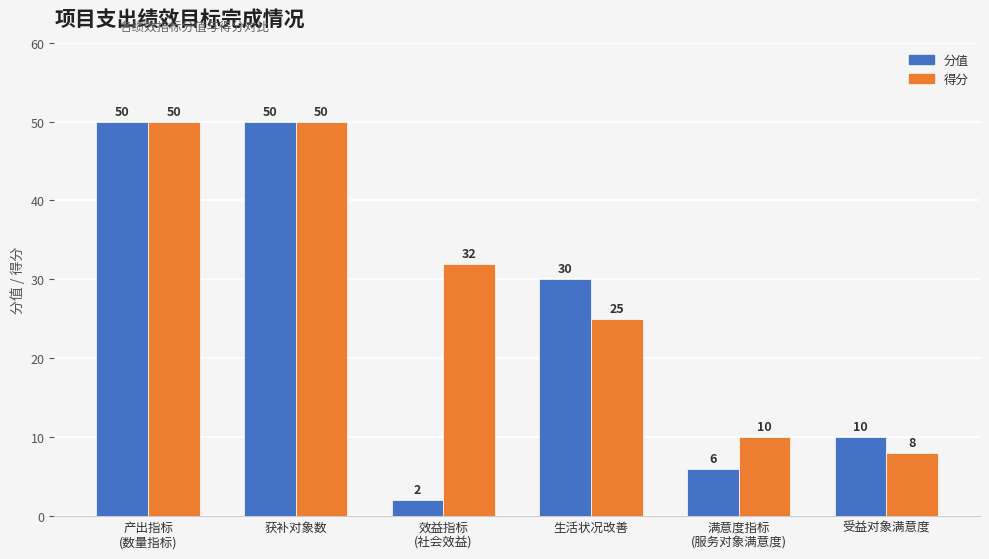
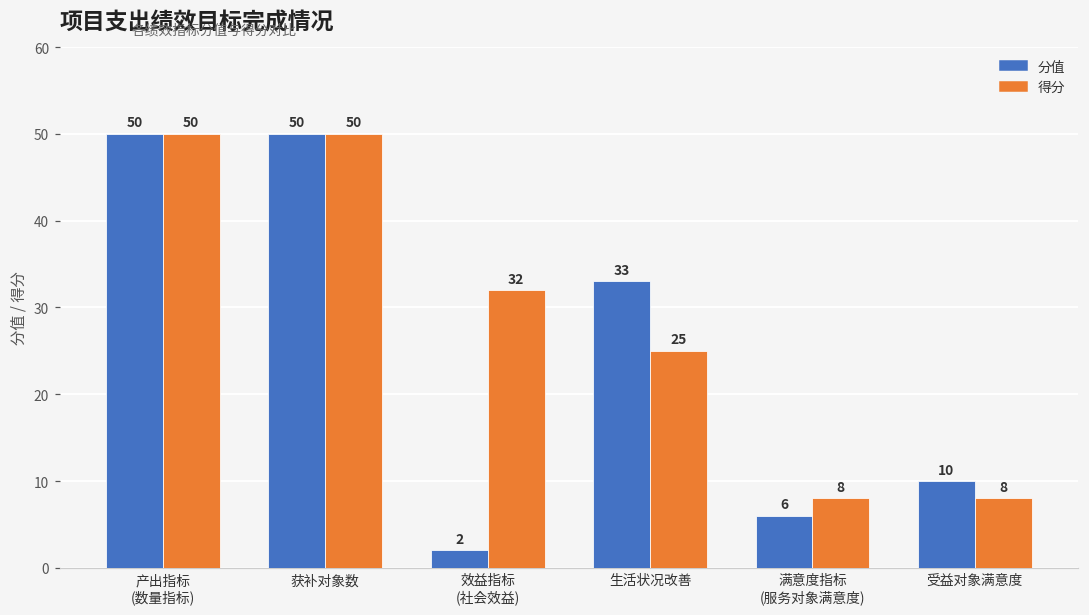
分值, 生活状况改善: 30 -> 33
得分, 满意度指标 (服务对象满意度): 10 -> 8
